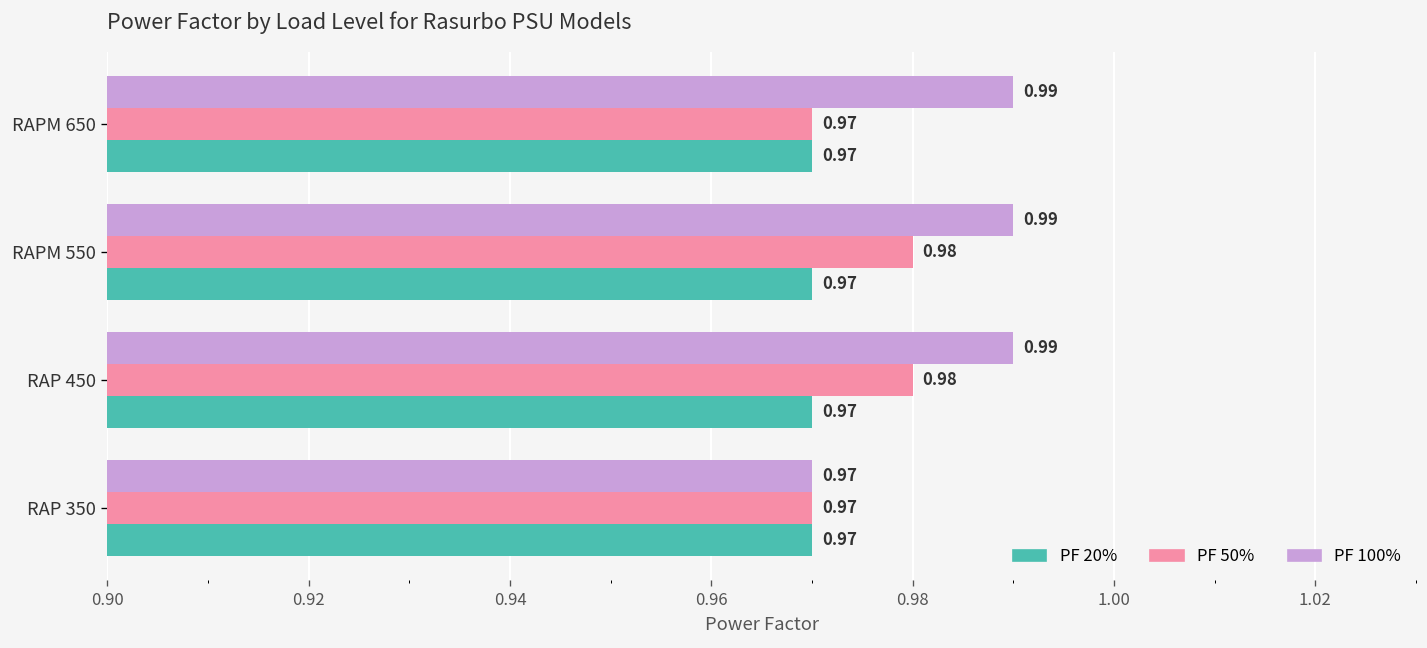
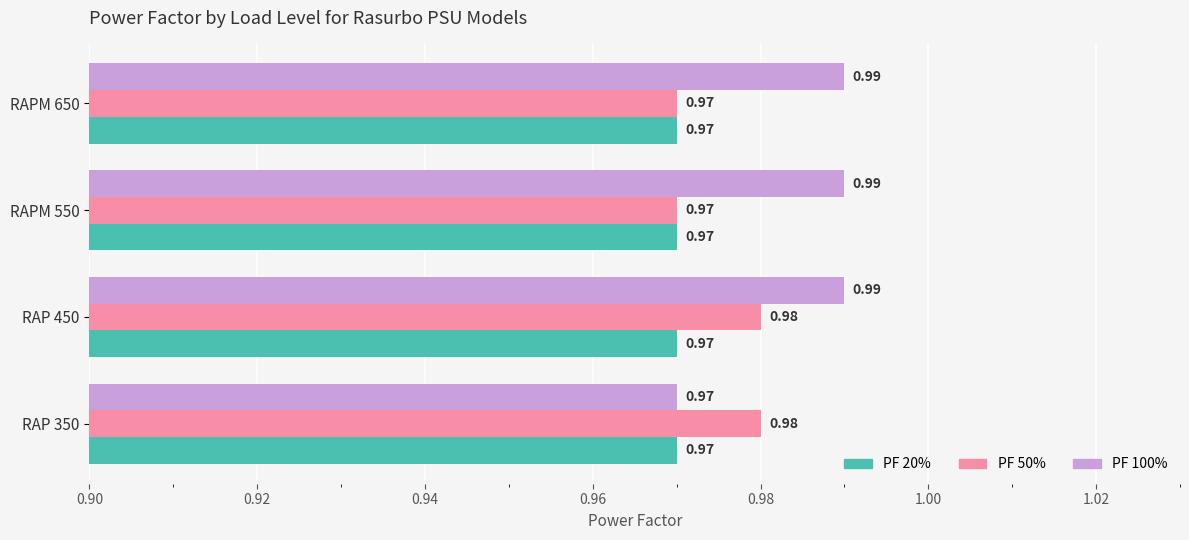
PF 50%, RAPM 550: 0.98 -> 0.97
PF 50%, RAP 350: 0.97 -> 0.98
